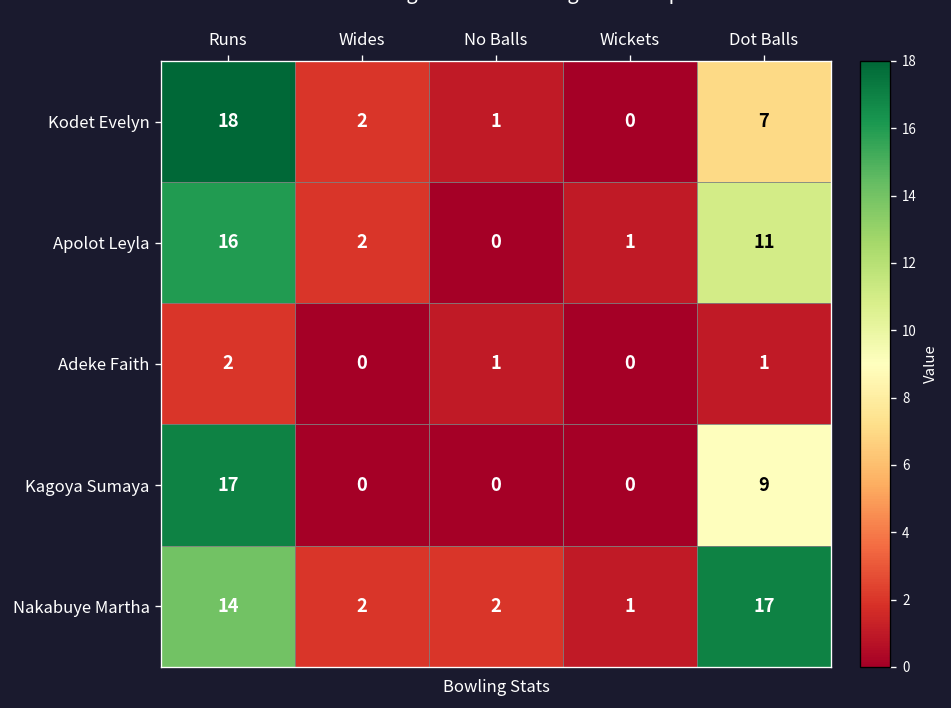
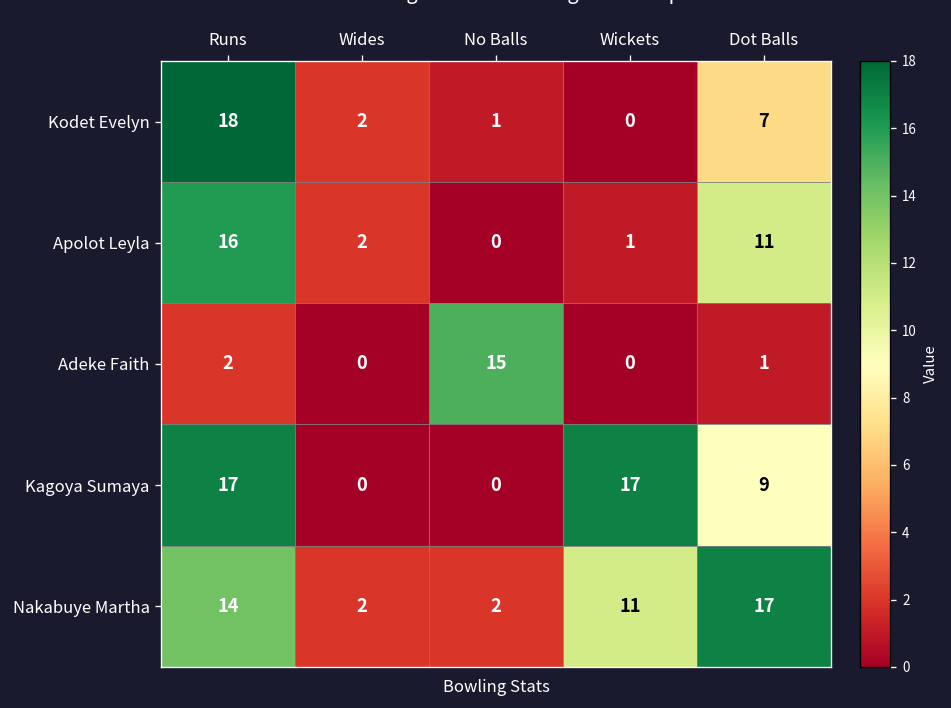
Adeke Faith, No Balls: 1 -> 15
Kagoya Sumaya, Wickets: 0 -> 17
Nakabuye Martha, Wickets: 1 -> 11
